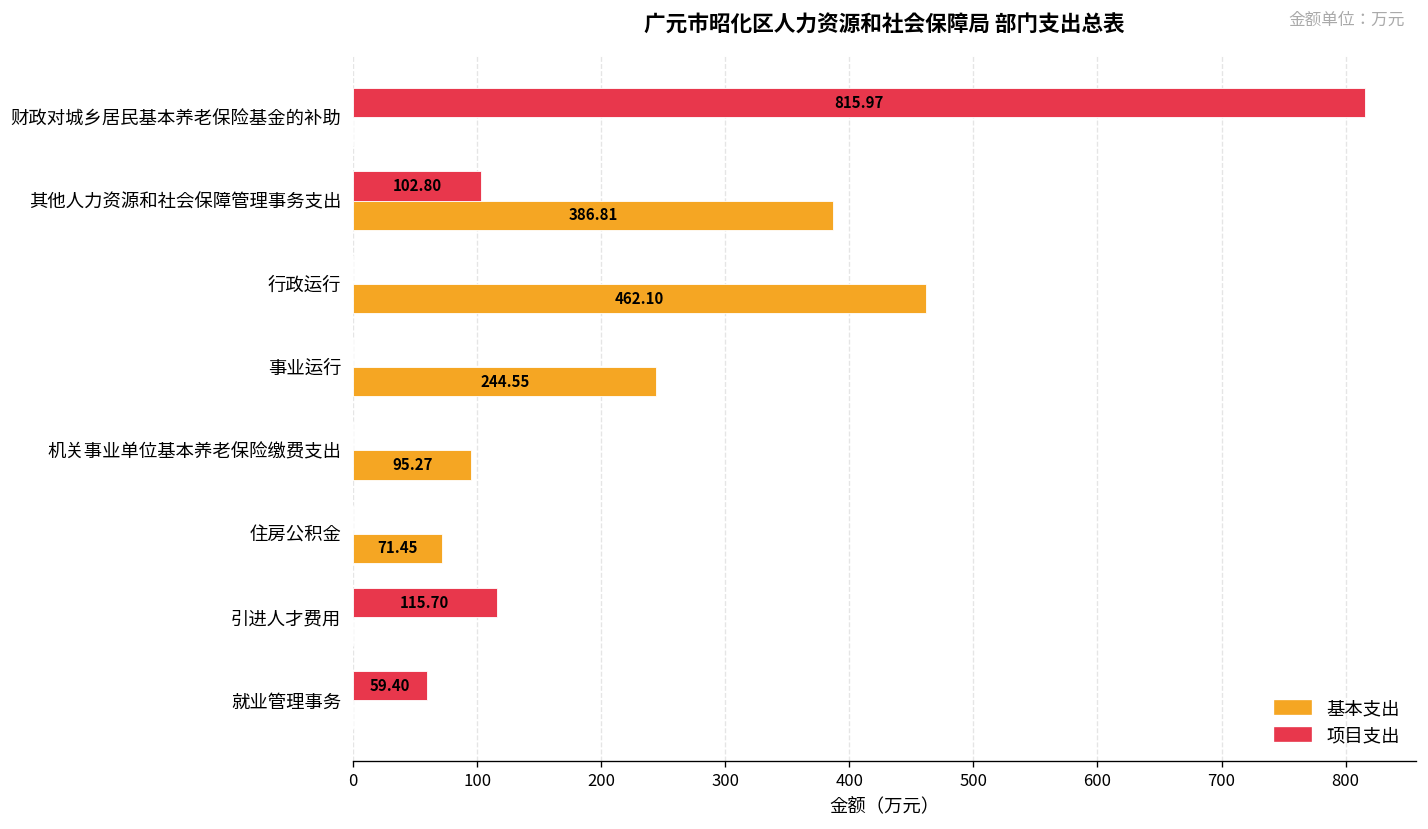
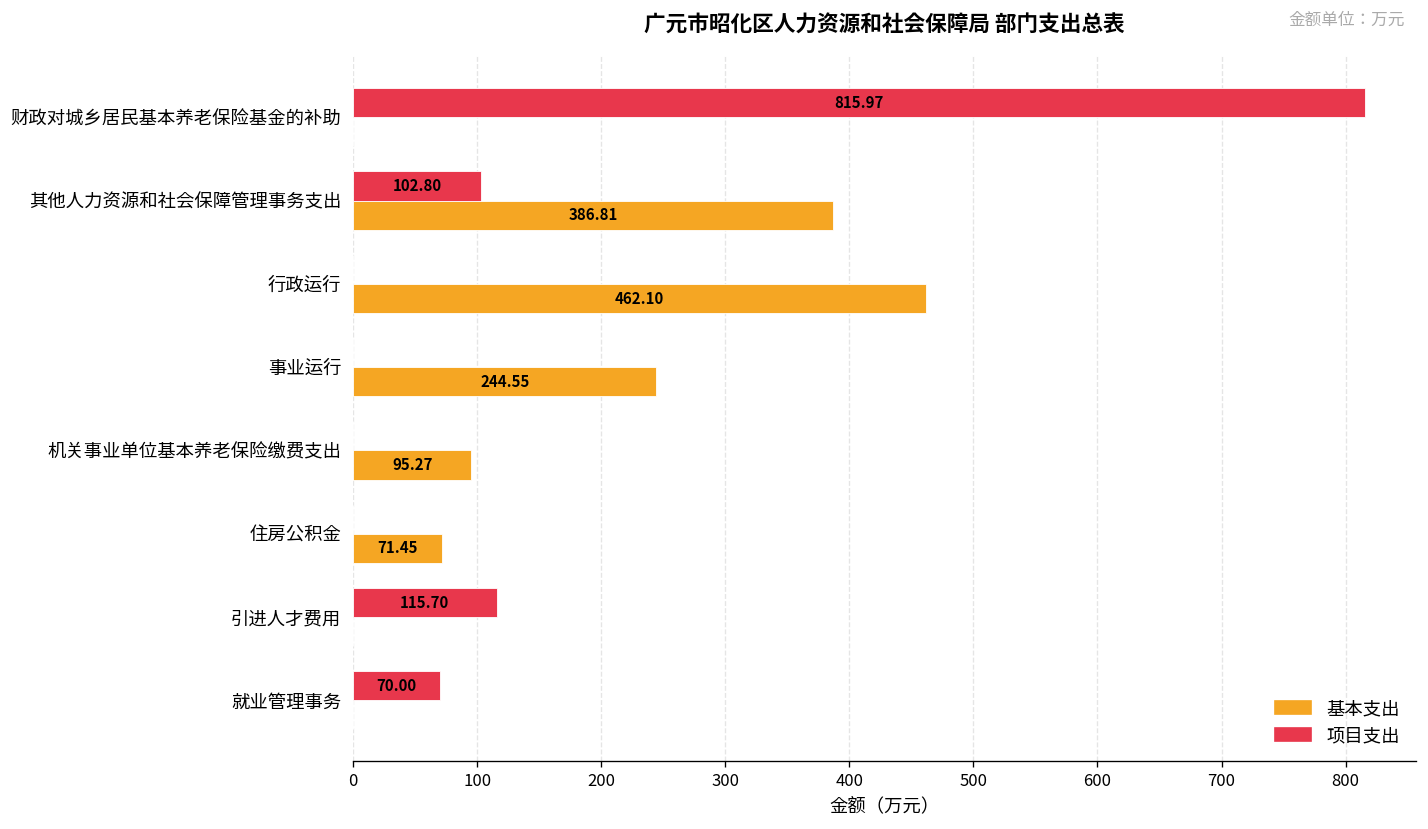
项目支出, 就业管理事务: 59.40 -> 70.00
